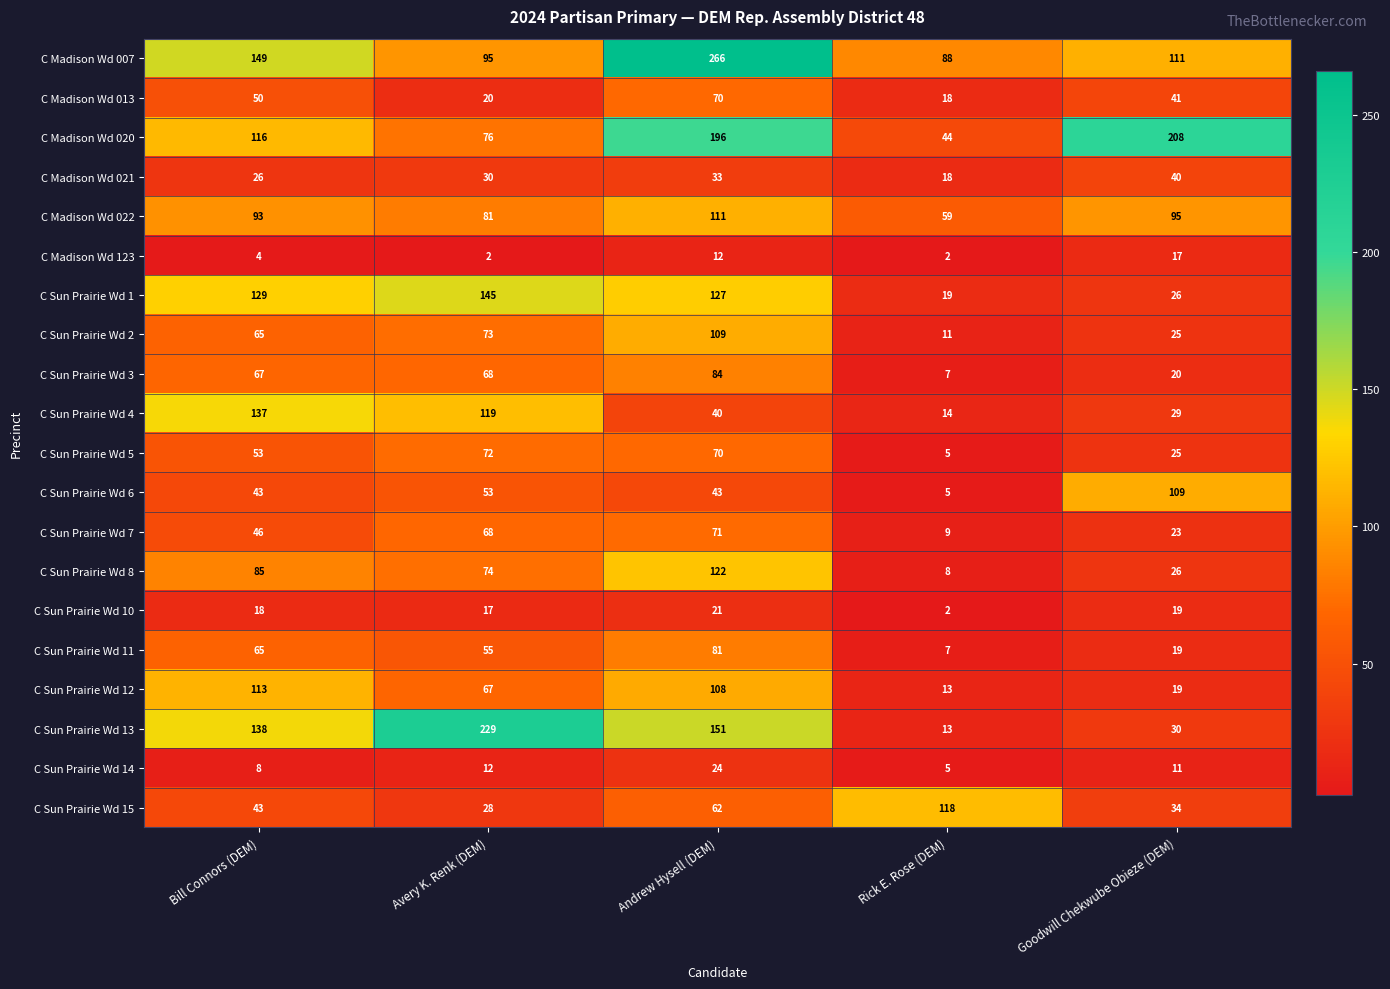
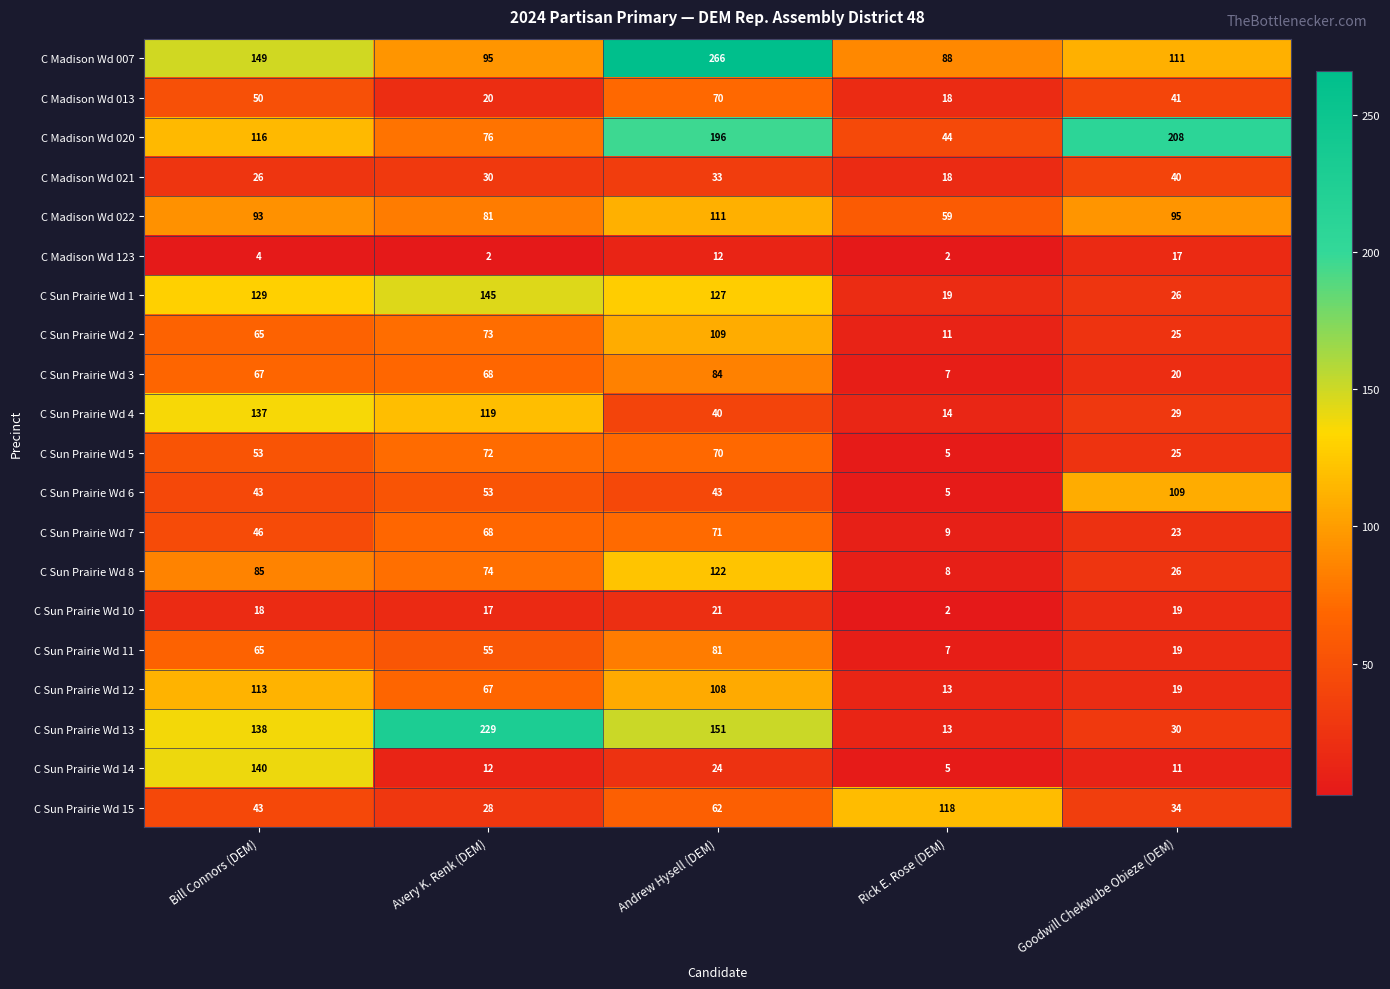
C Sun Prairie Wd 14, Bill Connors (DEM): 8 -> 140
